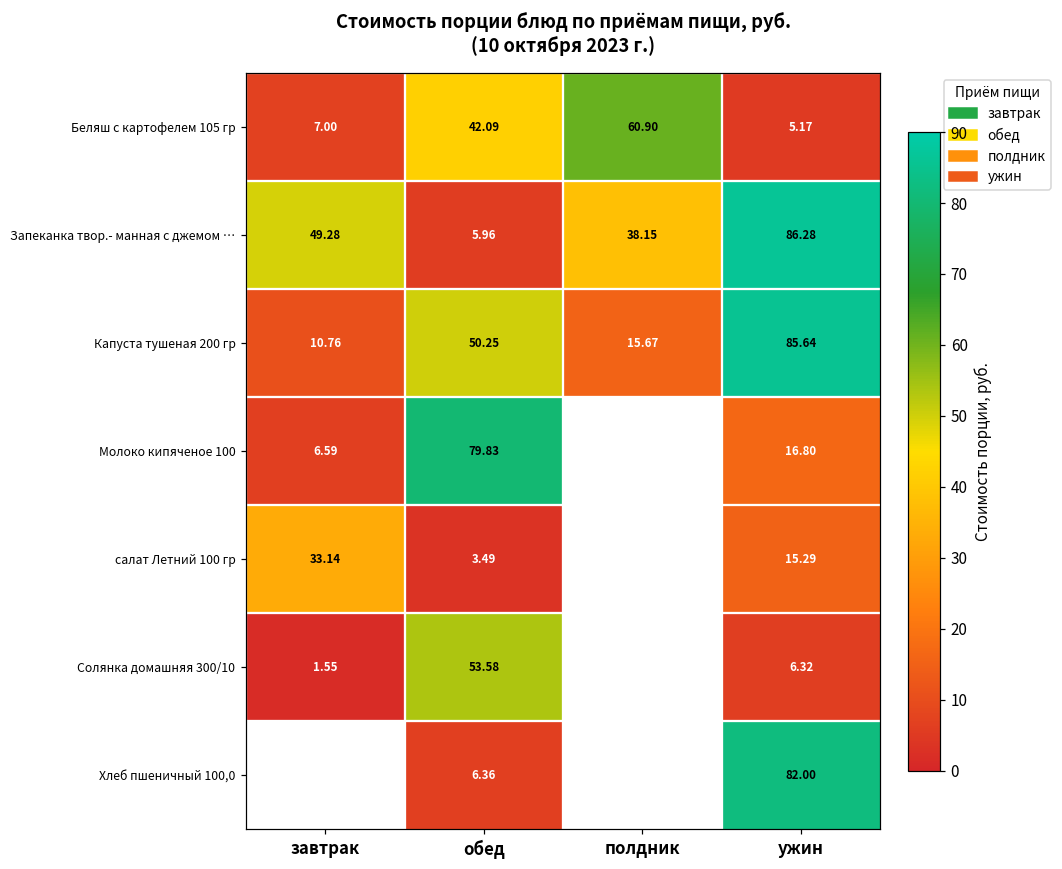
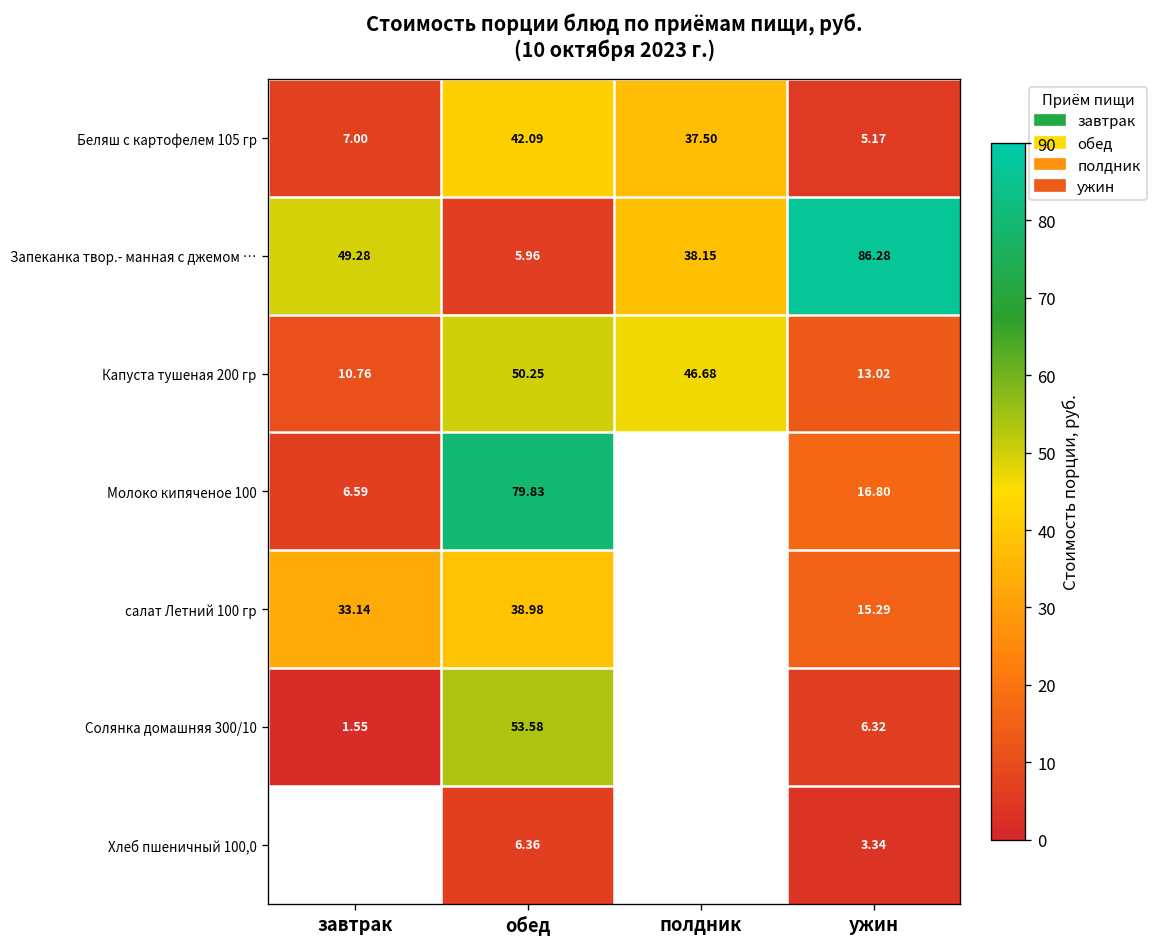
Беляш с картофелем 105 гр, полдник: 60.90 -> 37.50
Капуста тушеная 200 гр, полдник: 15.67 -> 46.68
Капуста тушеная 200 гр, ужин: 85.64 -> 13.02
салат Летний 100 гр, обед: 3.49 -> 38.98
Хлеб пшеничный 100,0, ужин: 82.00 -> 3.34
